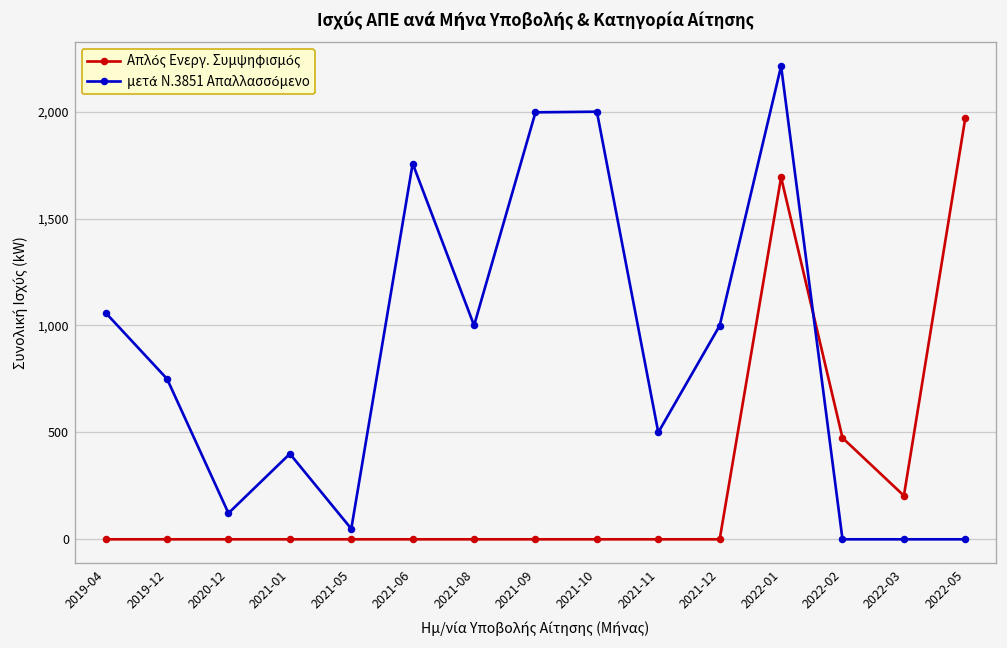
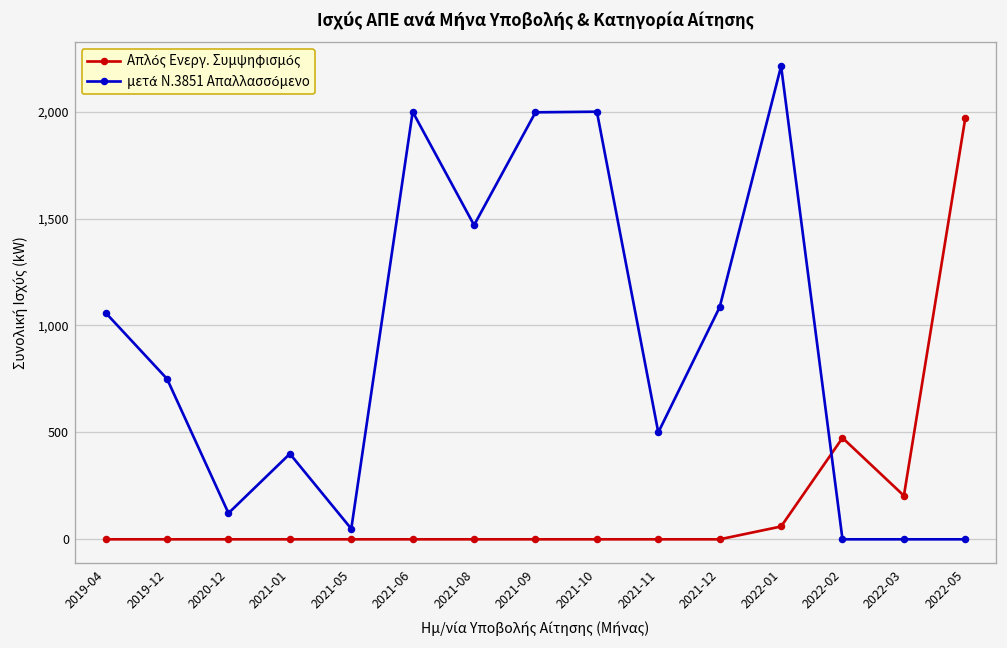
μετά Ν.3851 Απαλλασσόμενο, 2021-06: 1,760 -> 2,000
μετά Ν.3851 Απαλλασσόμενο, 2021-08: 1,000 -> 1,470
μετά Ν.3851 Απαλλασσόμενο, 2021-12: 1,000 -> 1,090
Απλός Ενεργ. Συμψηφισμός, 2022-01: 1,690 -> 60
